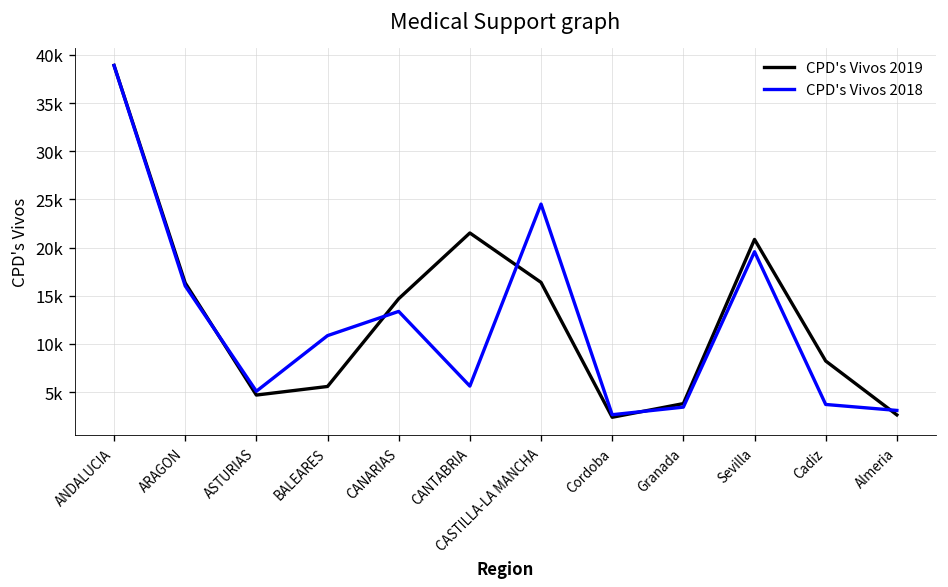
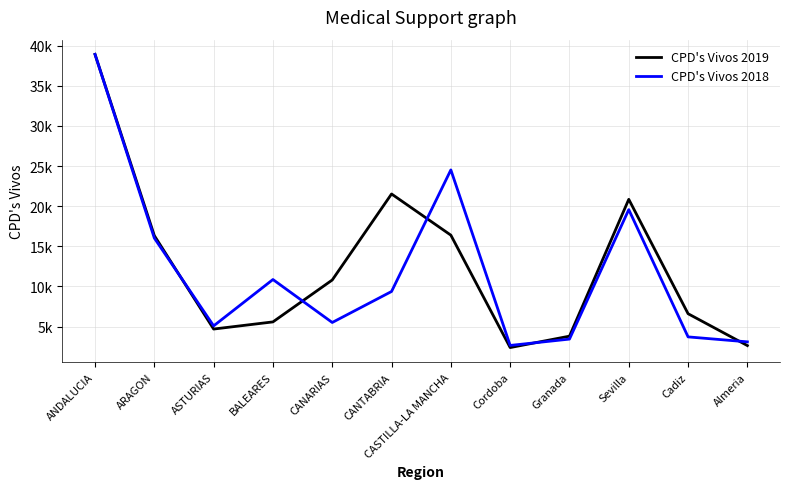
CPD's Vivos 2019, CANARIAS: 15000 -> 11000
CPD's Vivos 2018, CANARIAS: 13000 -> 6000
CPD's Vivos 2018, CANTABRIA: 6000 -> 9000
CPD's Vivos 2019, Cadiz: 8000 -> 7000
